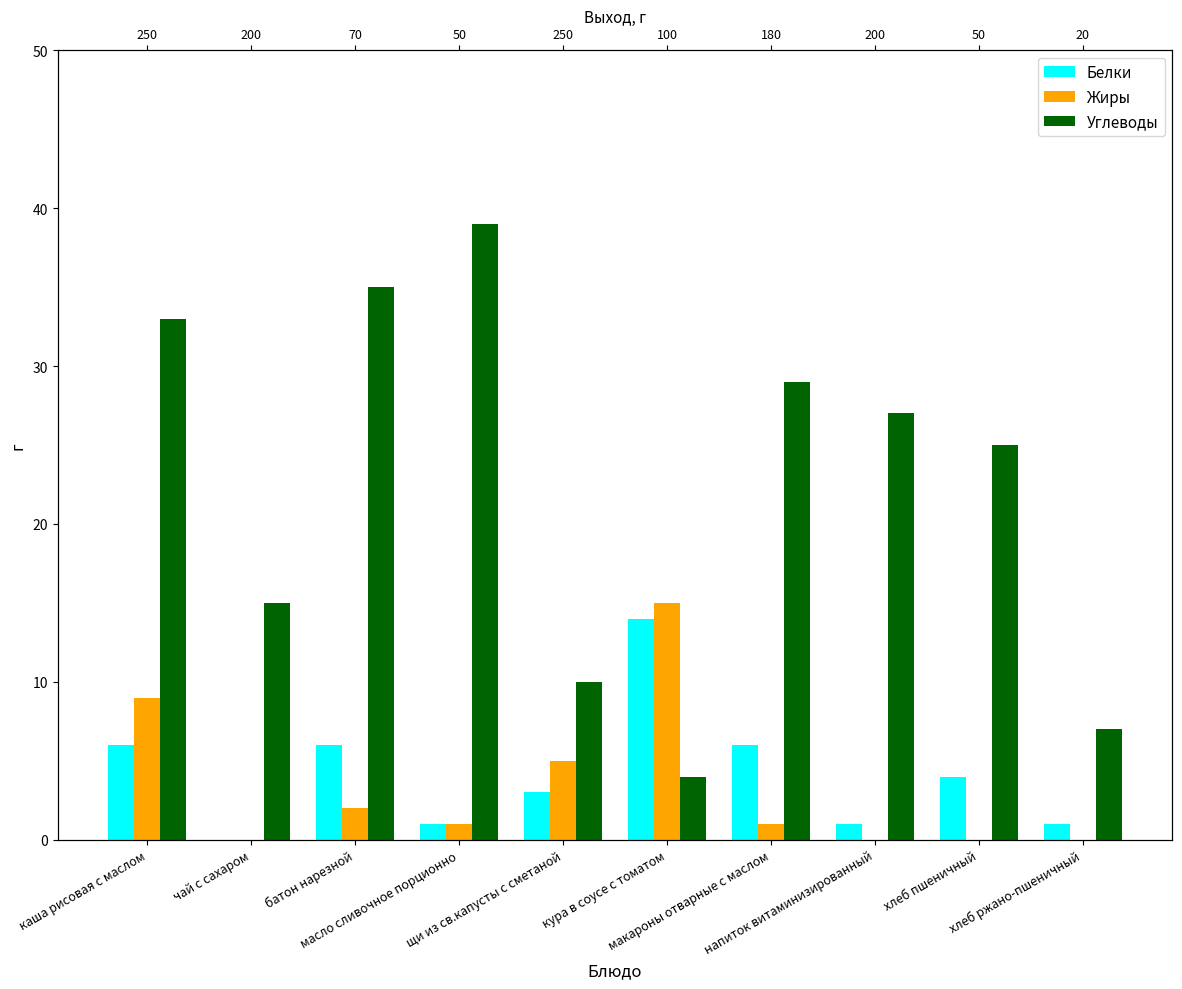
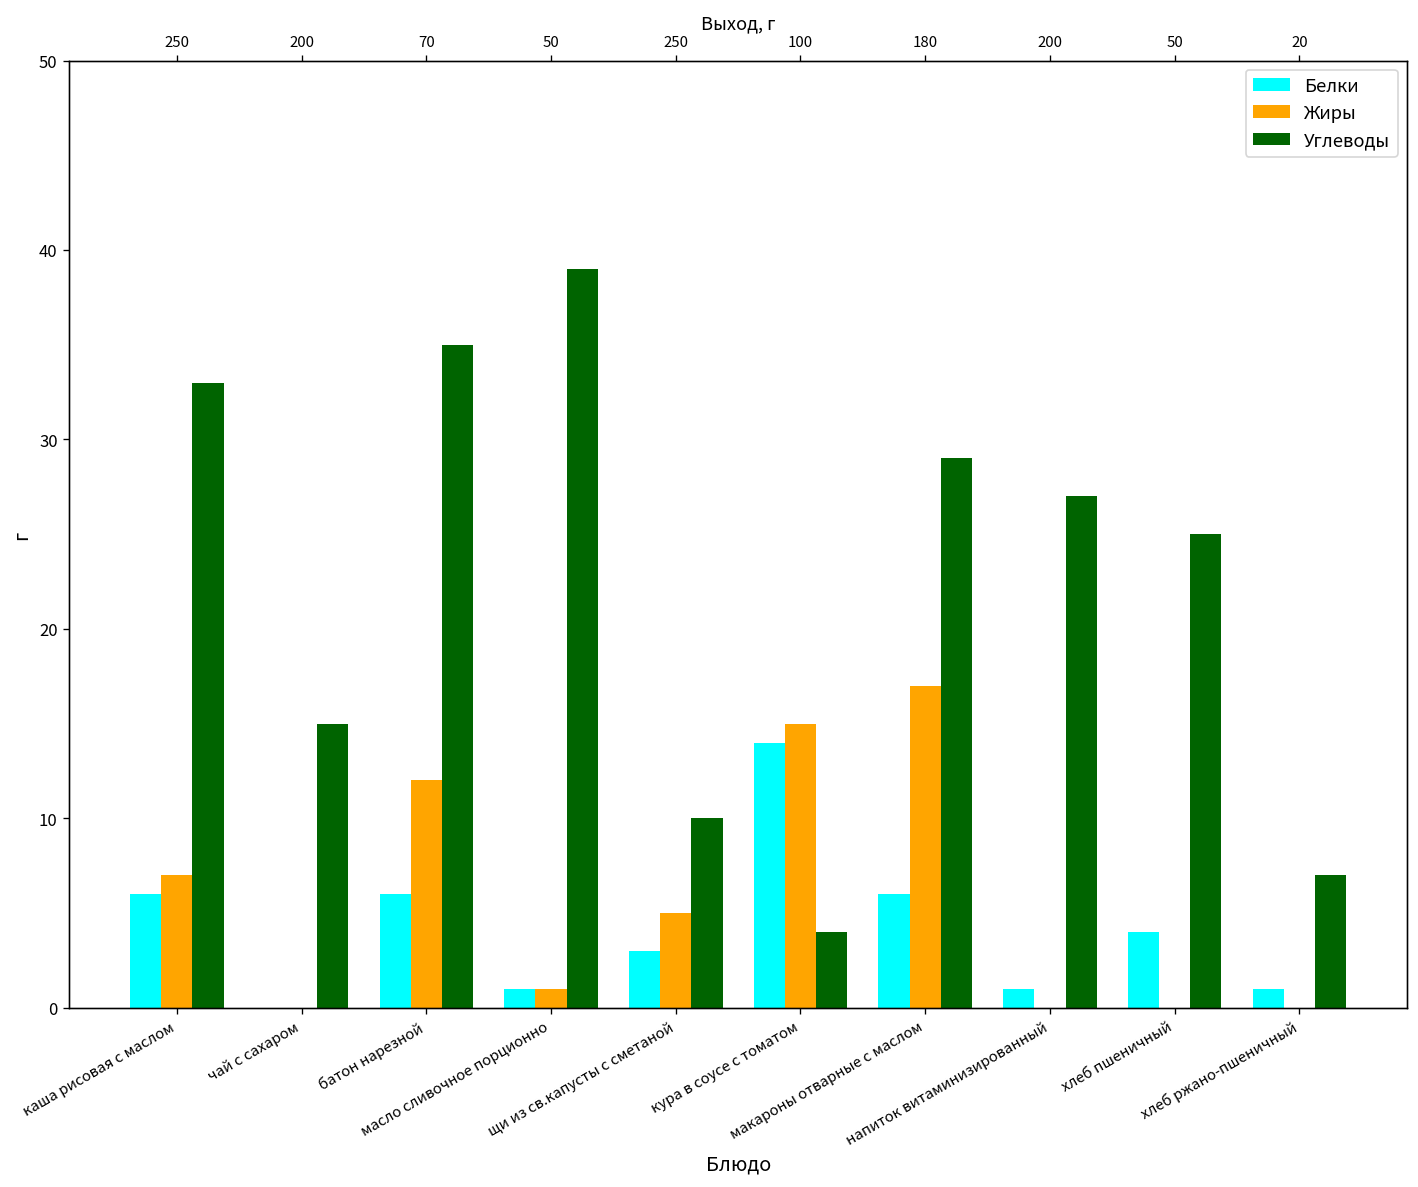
Жиры, каша рисовая с маслом: 9 -> 7
Жиры, батон нарезной: 2 -> 12
Жиры, макароны отварные с маслом: 1 -> 17
